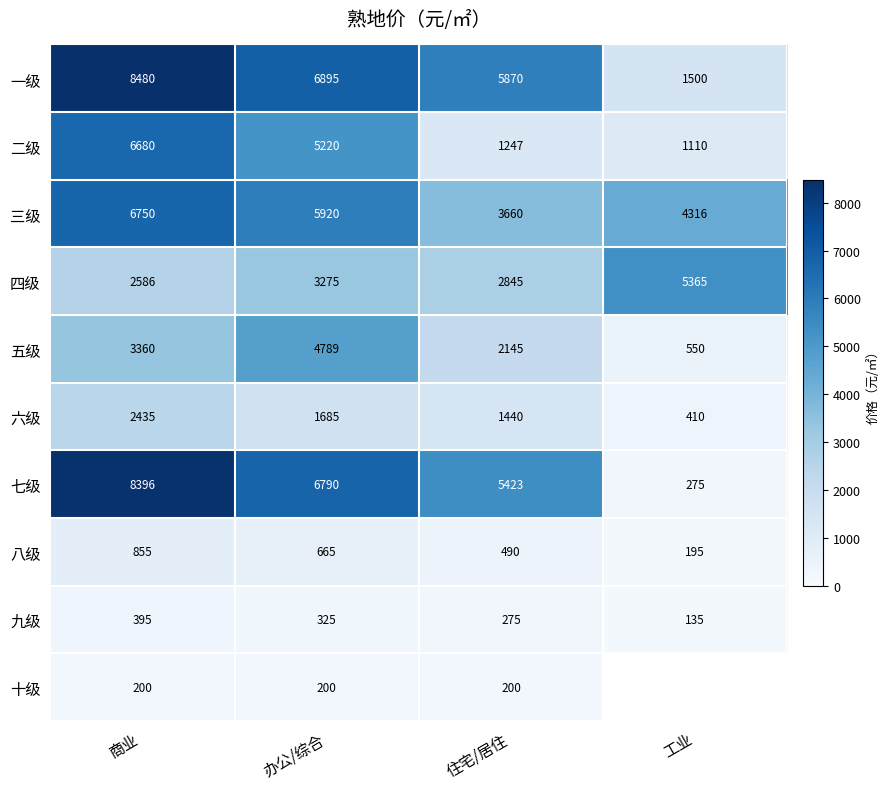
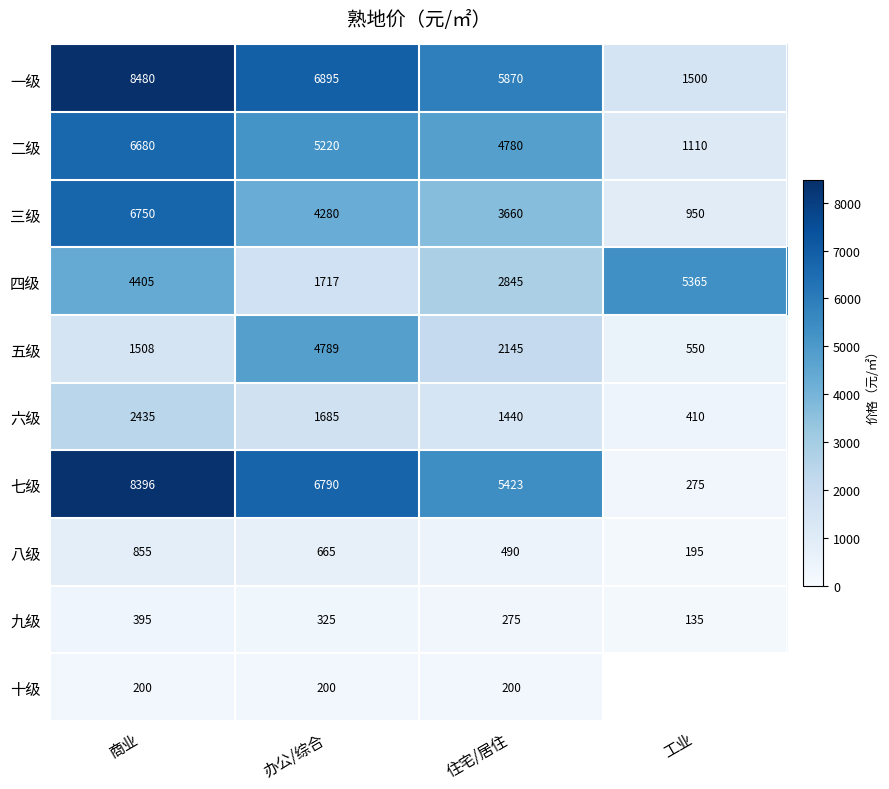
二级, 住宅/居住: 1247 -> 4780
三级, 办公/综合: 5920 -> 4280
三级, 工业: 4316 -> 950
四级, 商业: 2586 -> 4405
四级, 办公/综合: 3275 -> 1717
五级, 商业: 3360 -> 1508
